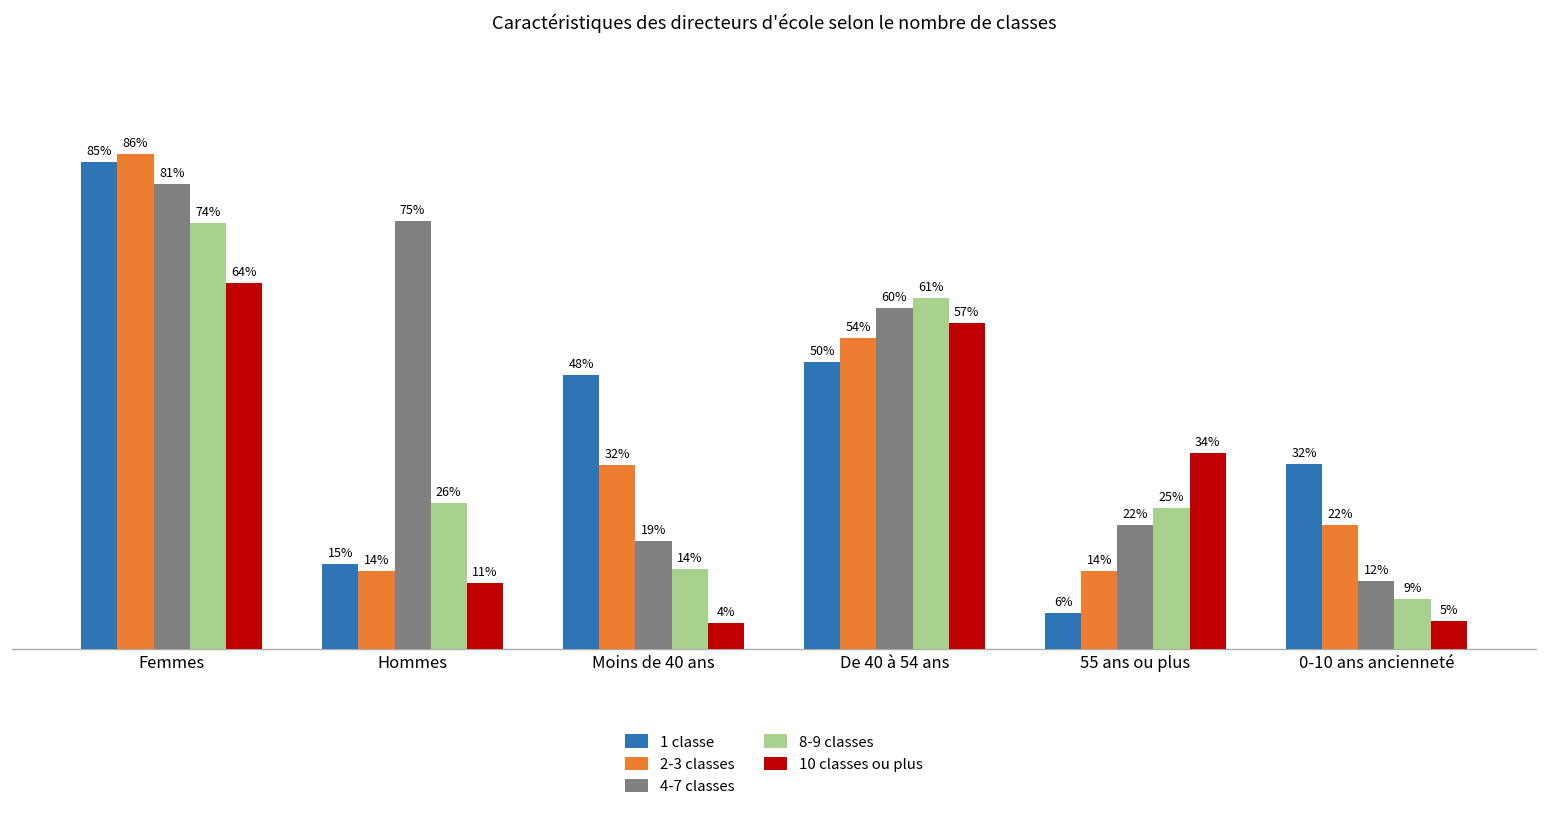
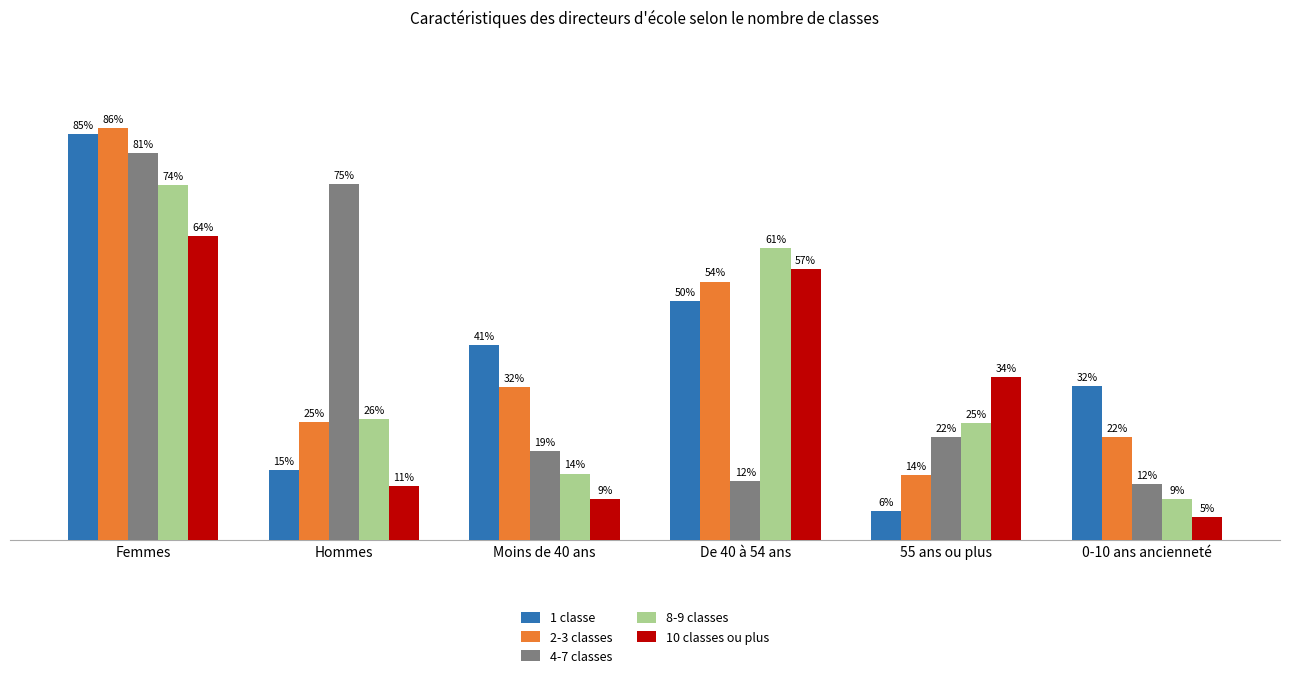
2-3 classes, Hommes: 14% -> 25%
1 classe, Moins de 40 ans: 48% -> 41%
10 classes ou plus, Moins de 40 ans: 4% -> 9%
4-7 classes, De 40 à 54 ans: 60% -> 12%
